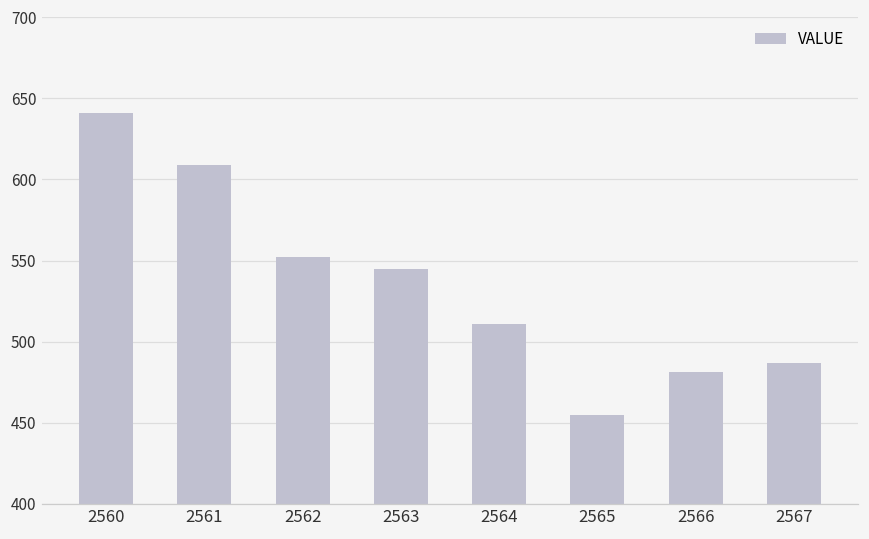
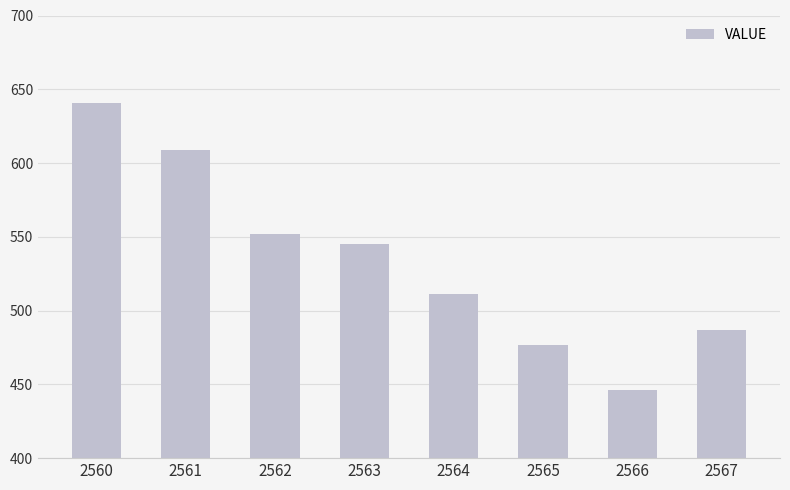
2565: 455 -> 477
2566: 481 -> 446
